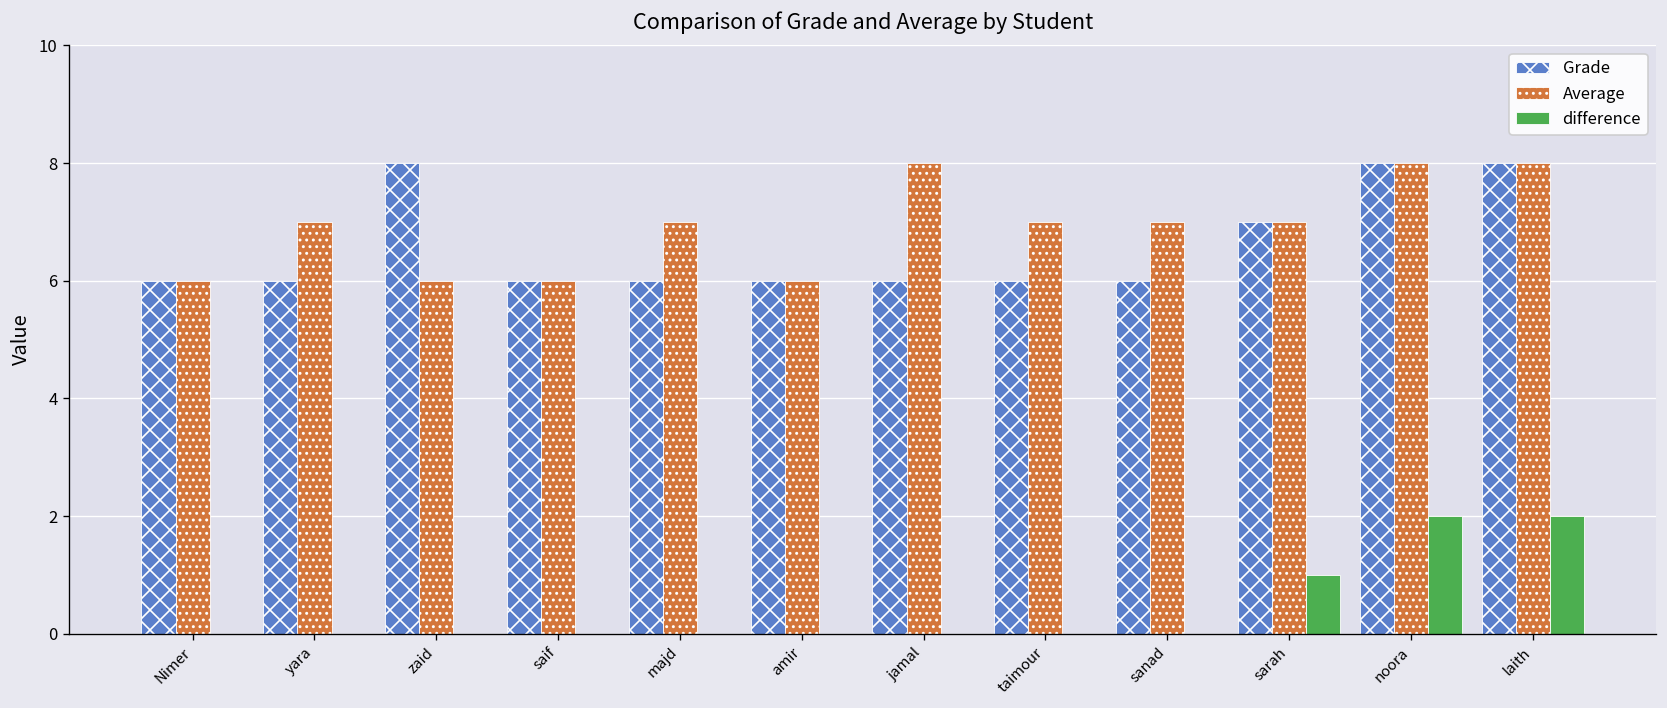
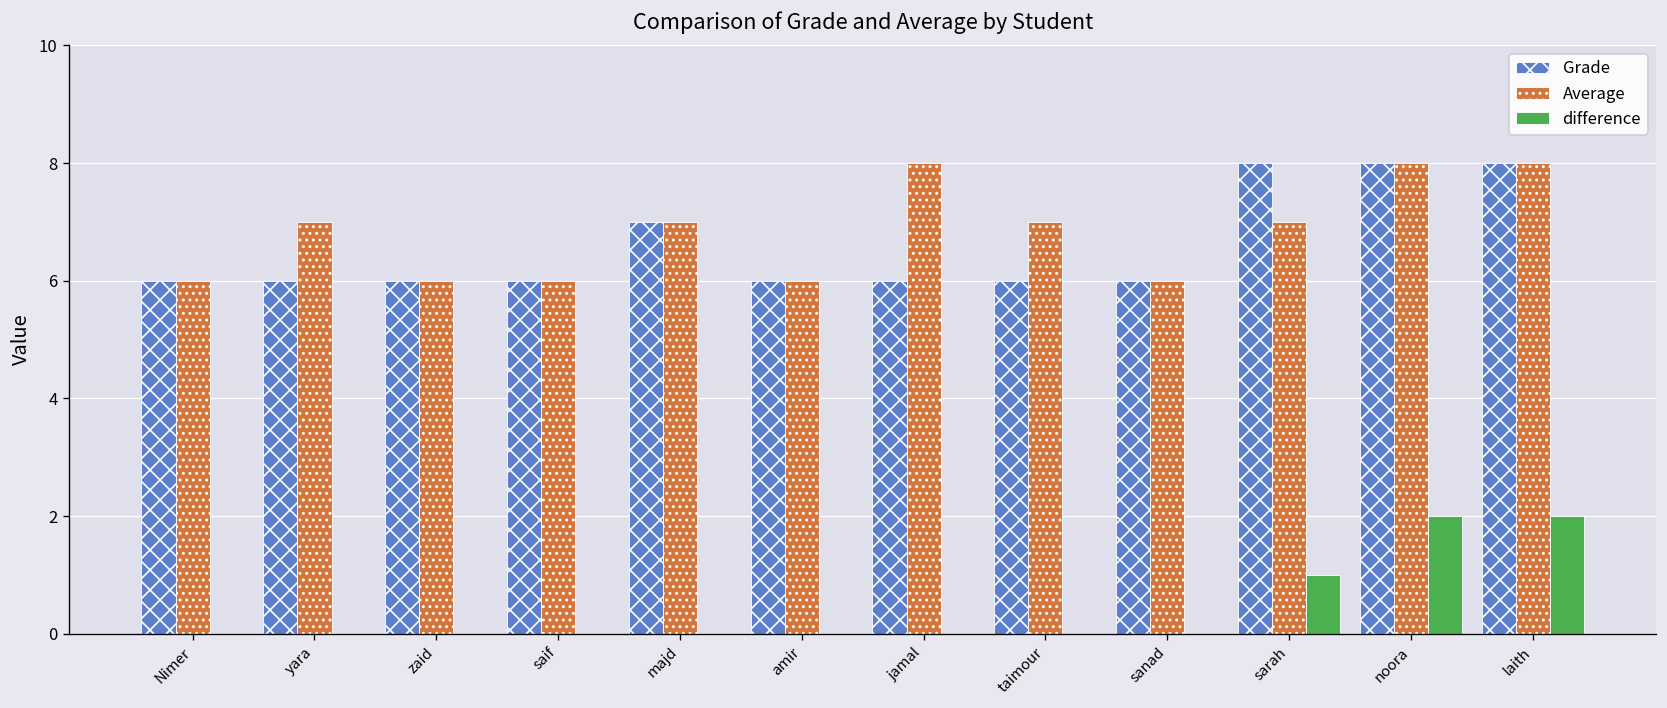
Grade, zaid: 8 -> 6
Grade, majd: 6 -> 7
Average, sanad: 7 -> 6
Grade, sarah: 7 -> 8
